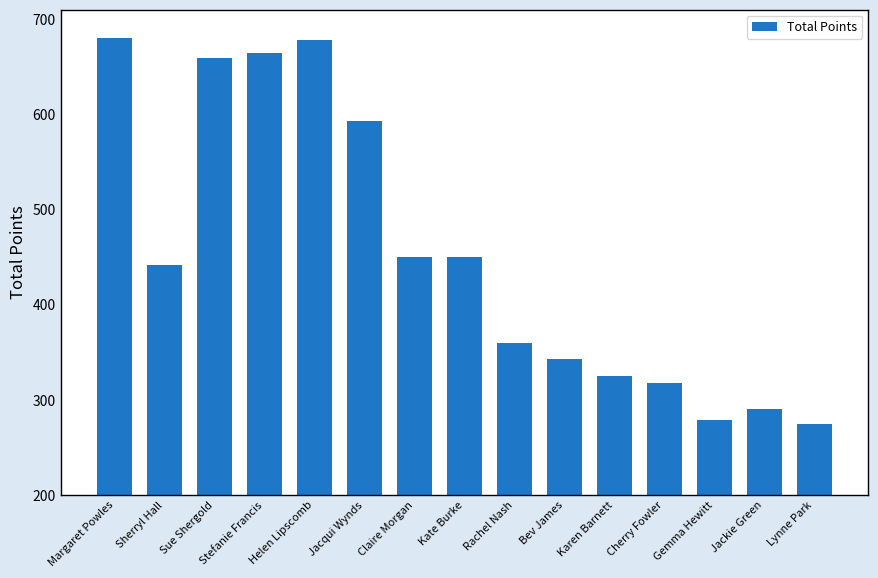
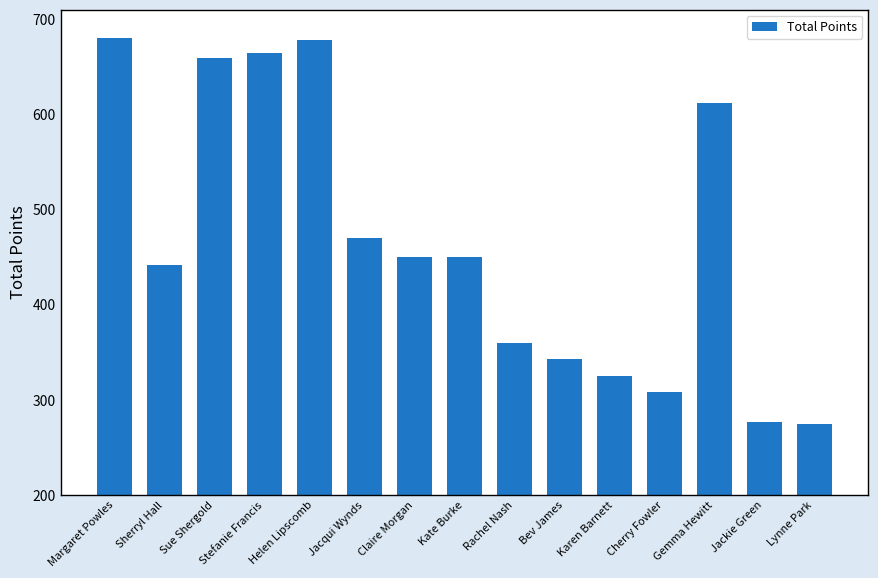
Jacqui Wynds: 590 -> 470
Cherry Fowler: 320 -> 310
Gemma Hewitt: 280 -> 610
Jackie Green: 290 -> 280
